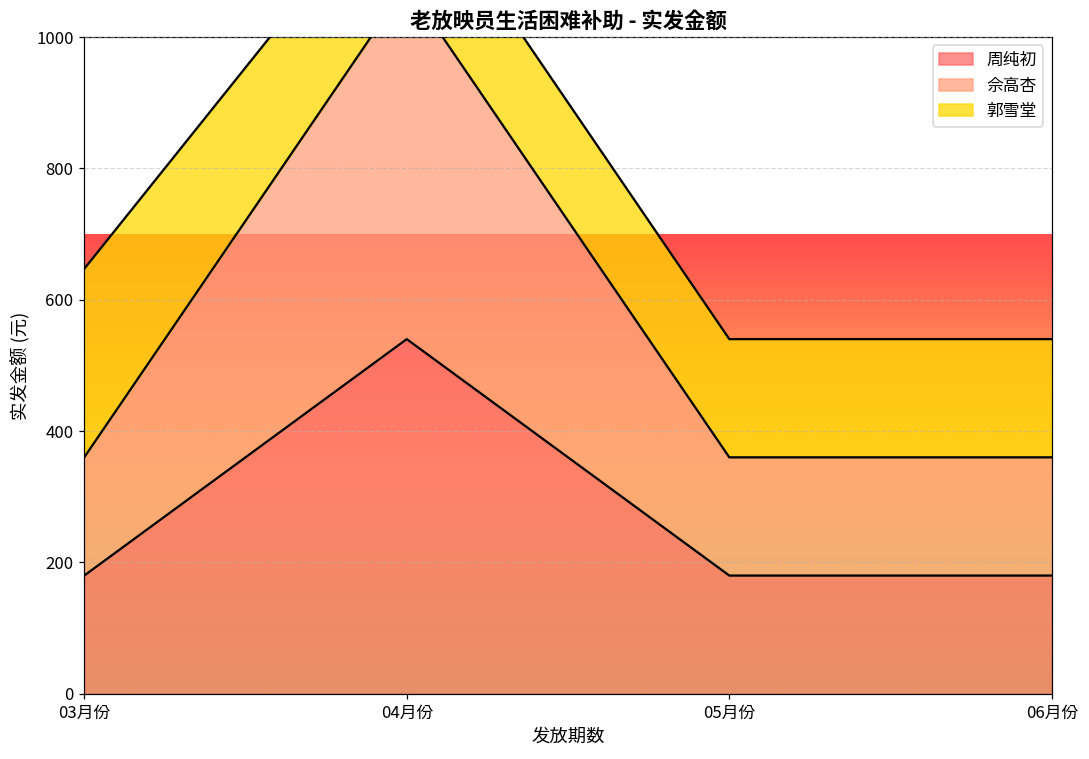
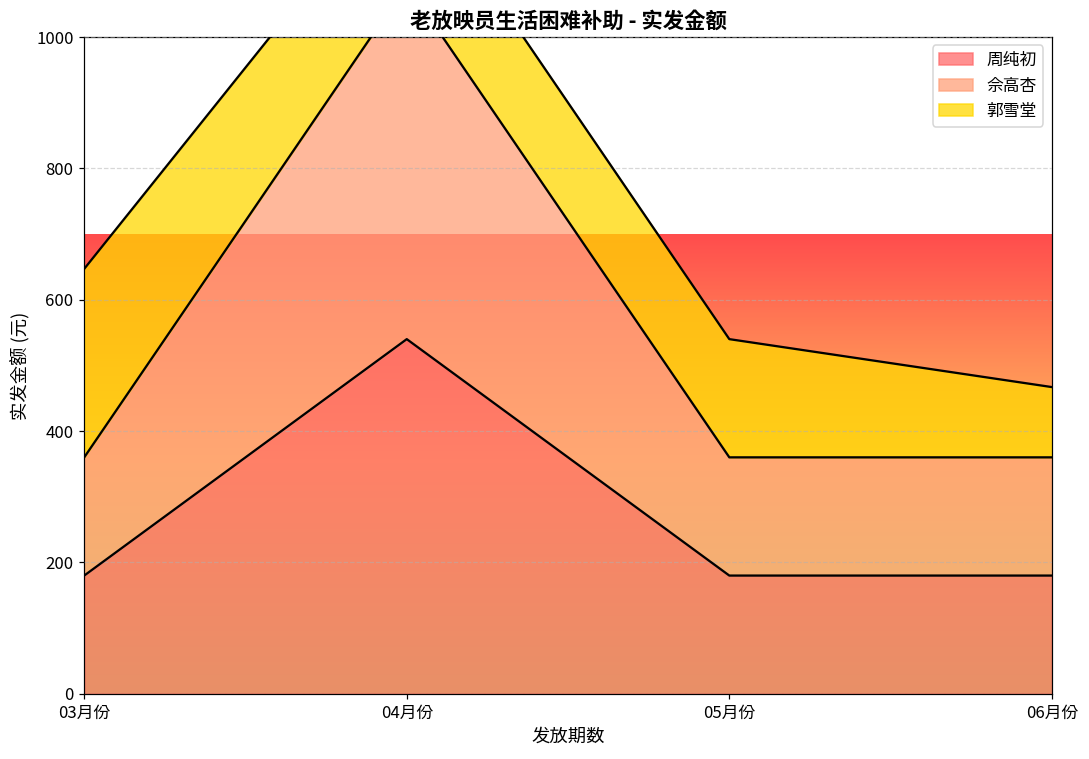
郭雪堂, 06月份: 180 -> 110
